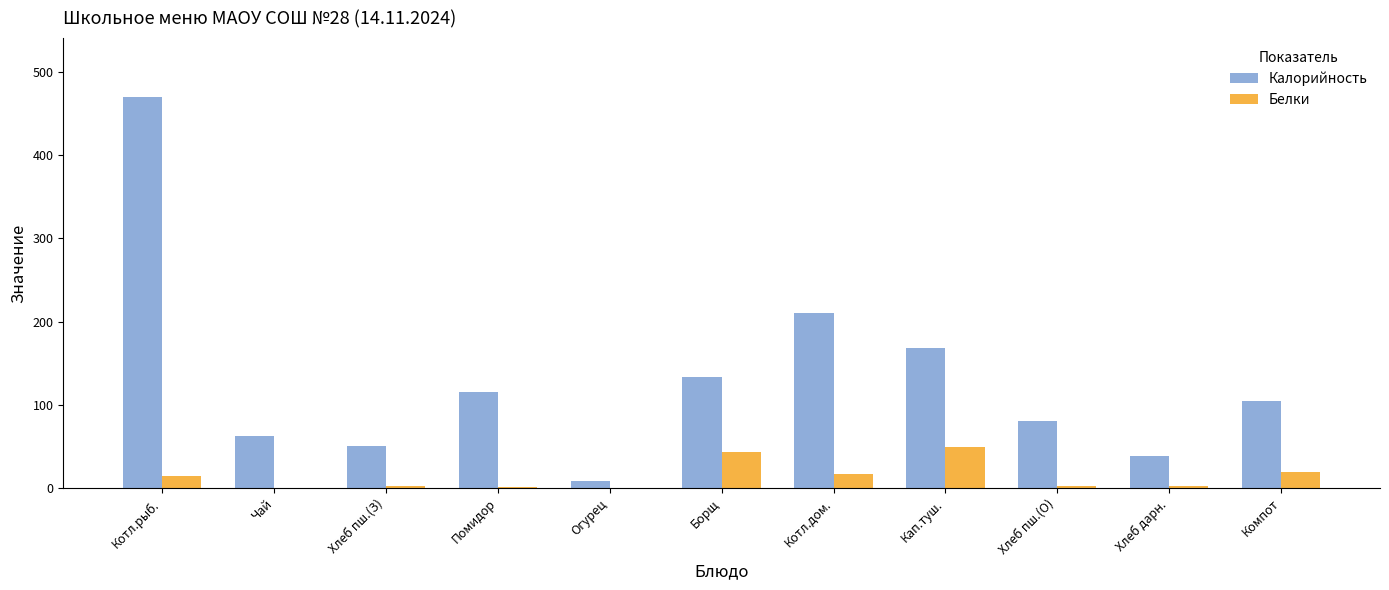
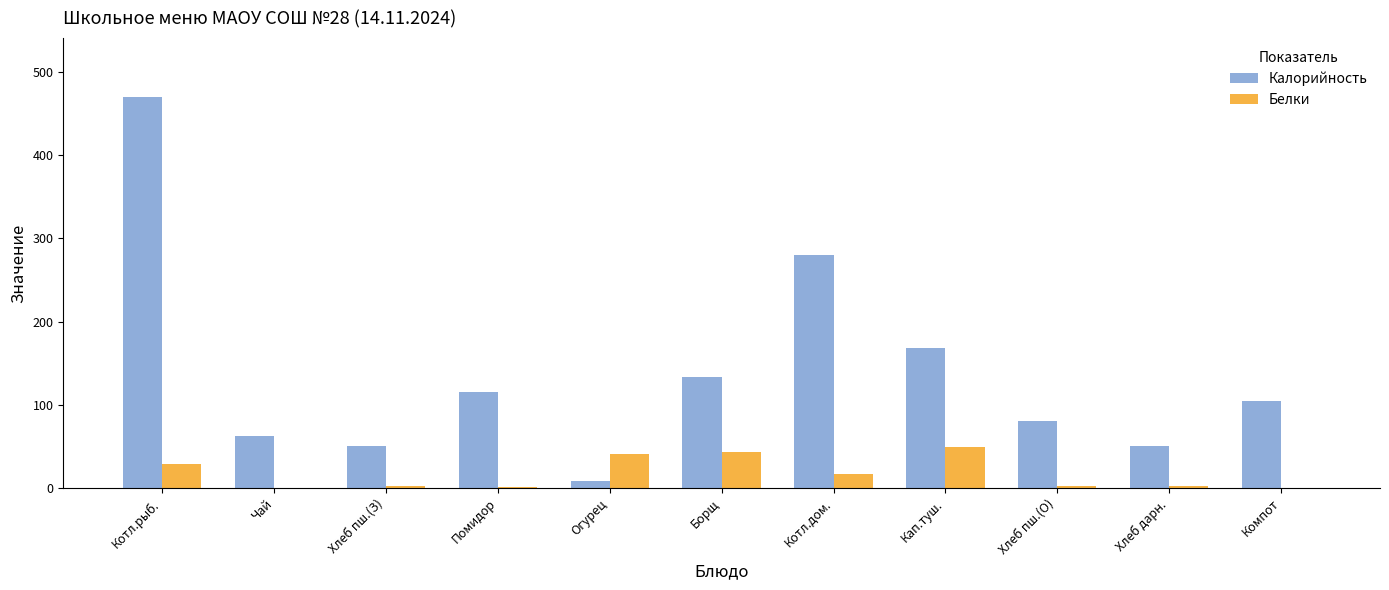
Белки, Котл.рыб.: 20 -> 30
Белки, Огурец: 0 -> 40
Калорийность, Котл.дом.: 210 -> 280
Калорийность, Хлеб дарн.: 40 -> 50
Белки, Компот: 20 -> 0
